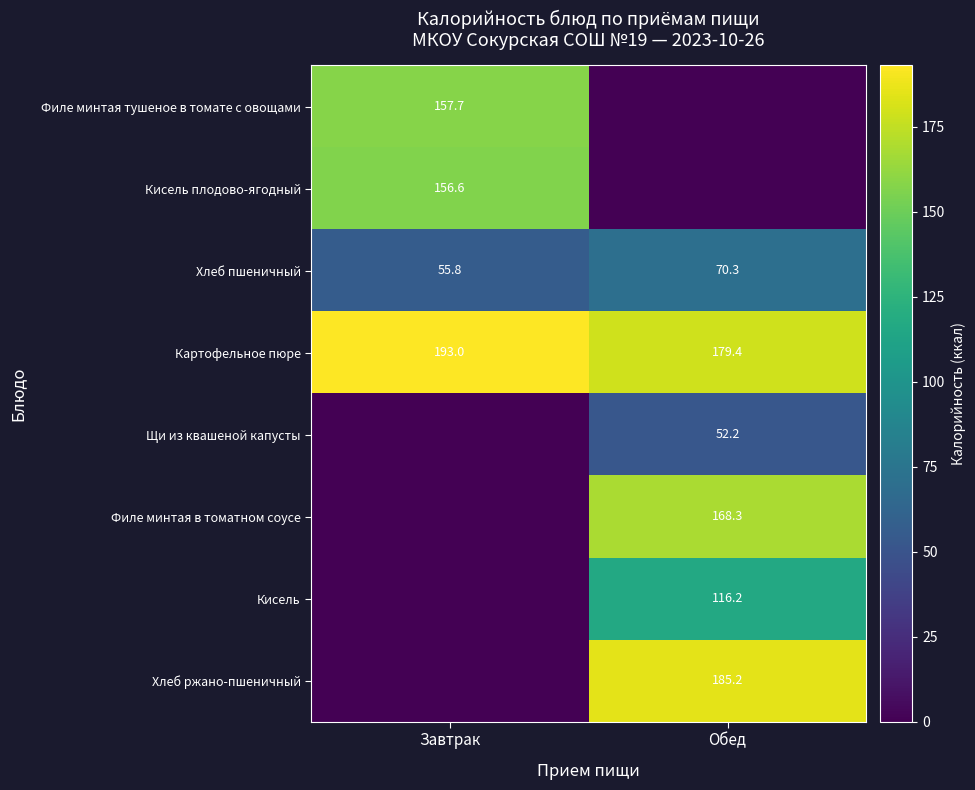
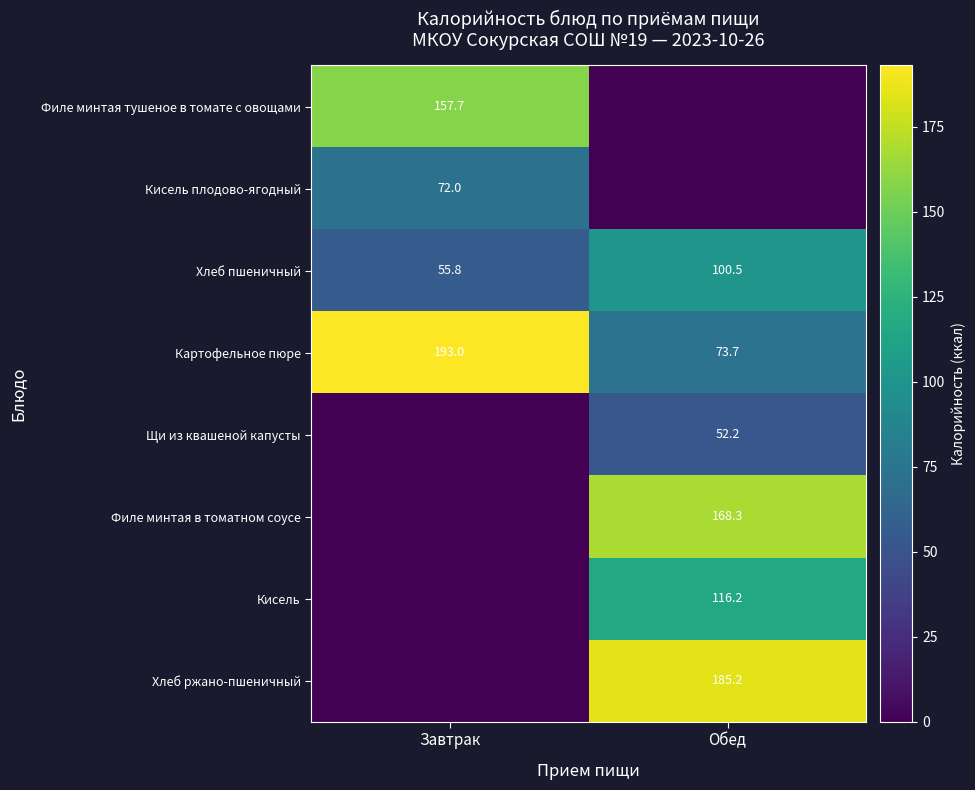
Кисель плодово-ягодный, Завтрак: 156.6 -> 72.0
Хлеб пшеничный, Обед: 70.3 -> 100.5
Картофельное пюре, Обед: 179.4 -> 73.7
